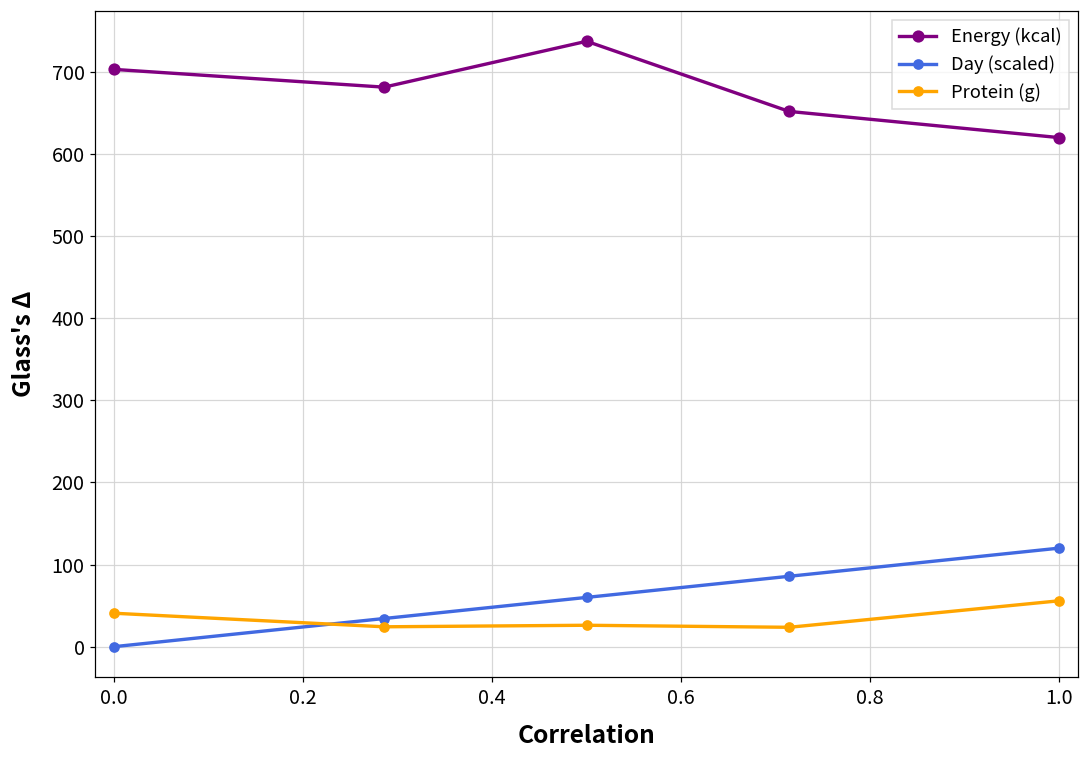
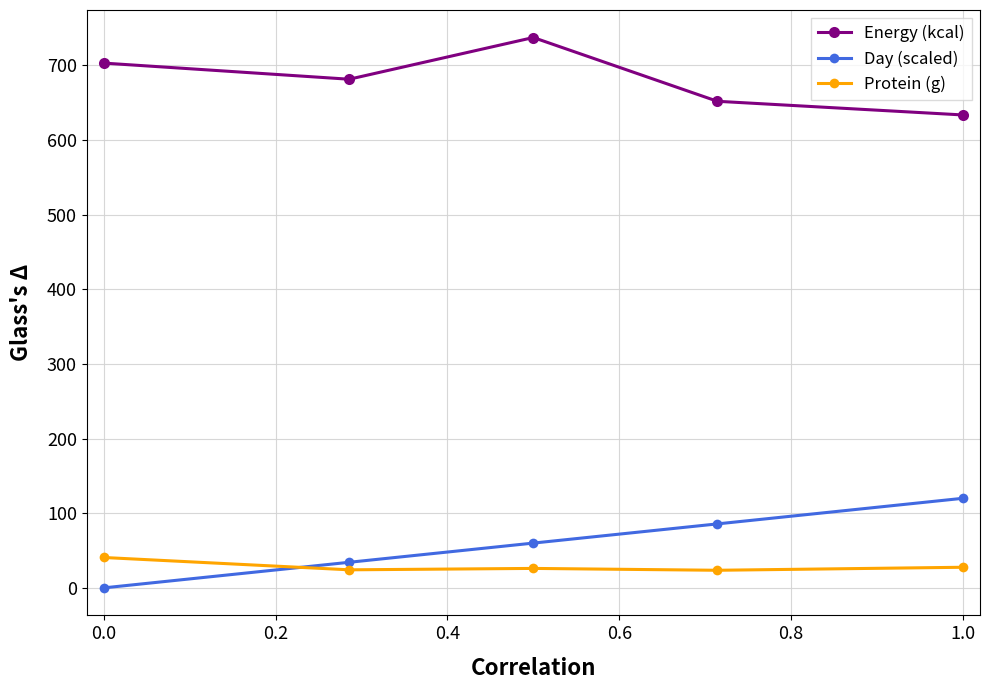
Energy (kcal), 1.0: 620 -> 630
Protein (g), 1.0: 60 -> 30
